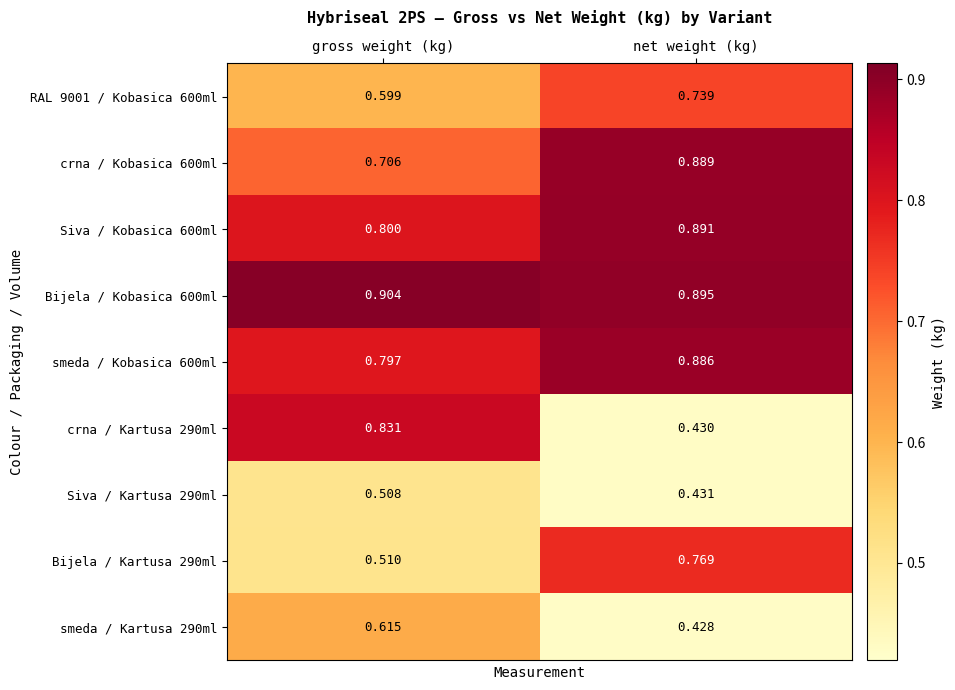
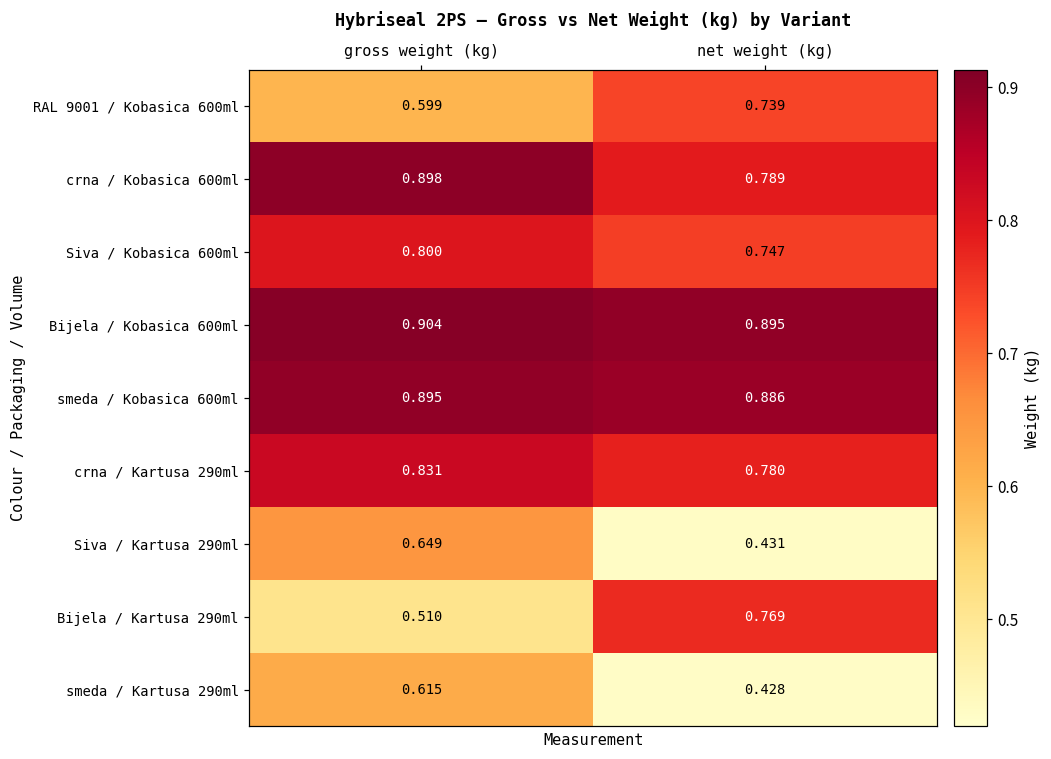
crna / Kobasica 600ml, gross weight (kg): 0.706 -> 0.898
crna / Kobasica 600ml, net weight (kg): 0.889 -> 0.789
Siva / Kobasica 600ml, net weight (kg): 0.891 -> 0.747
smeda / Kobasica 600ml, gross weight (kg): 0.797 -> 0.895
crna / Kartusa 290ml, net weight (kg): 0.430 -> 0.780
Siva / Kartusa 290ml, gross weight (kg): 0.508 -> 0.649
